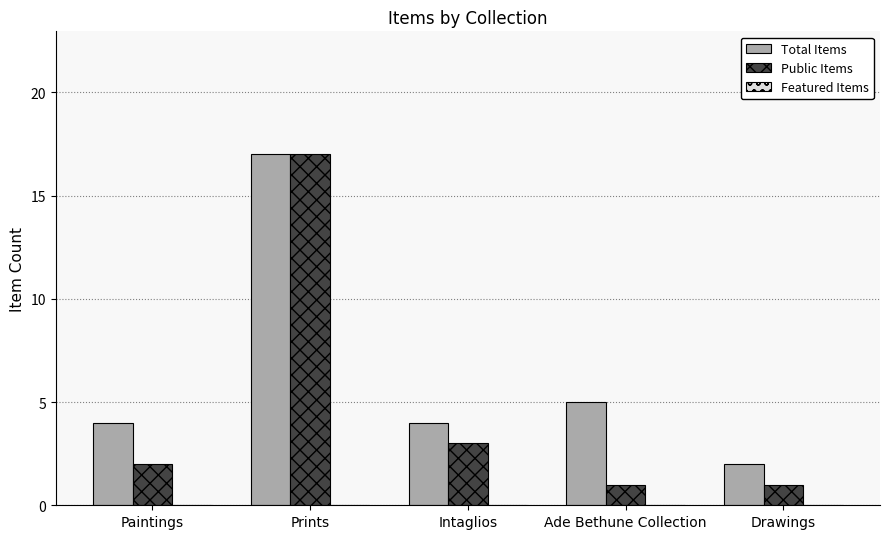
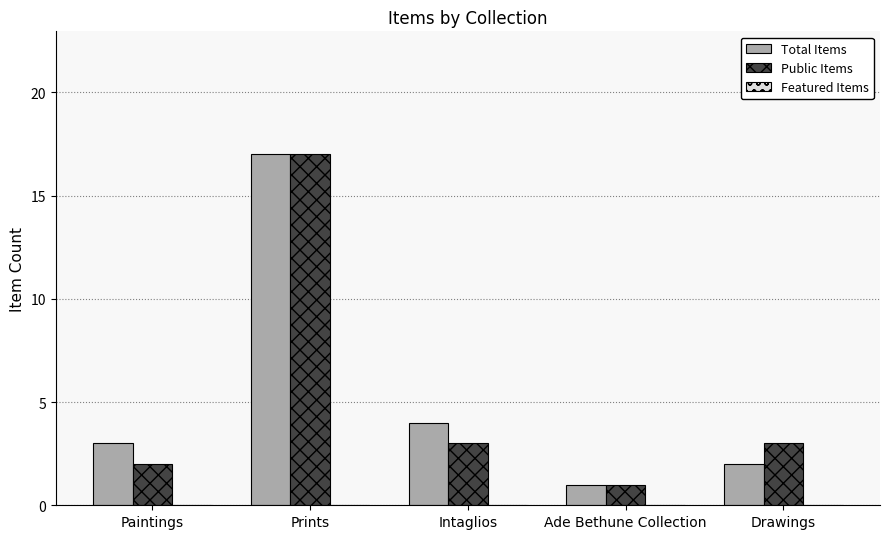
Total Items, Paintings: 4 -> 3
Total Items, Ade Bethune Collection: 5 -> 1
Public Items, Drawings: 1 -> 3
